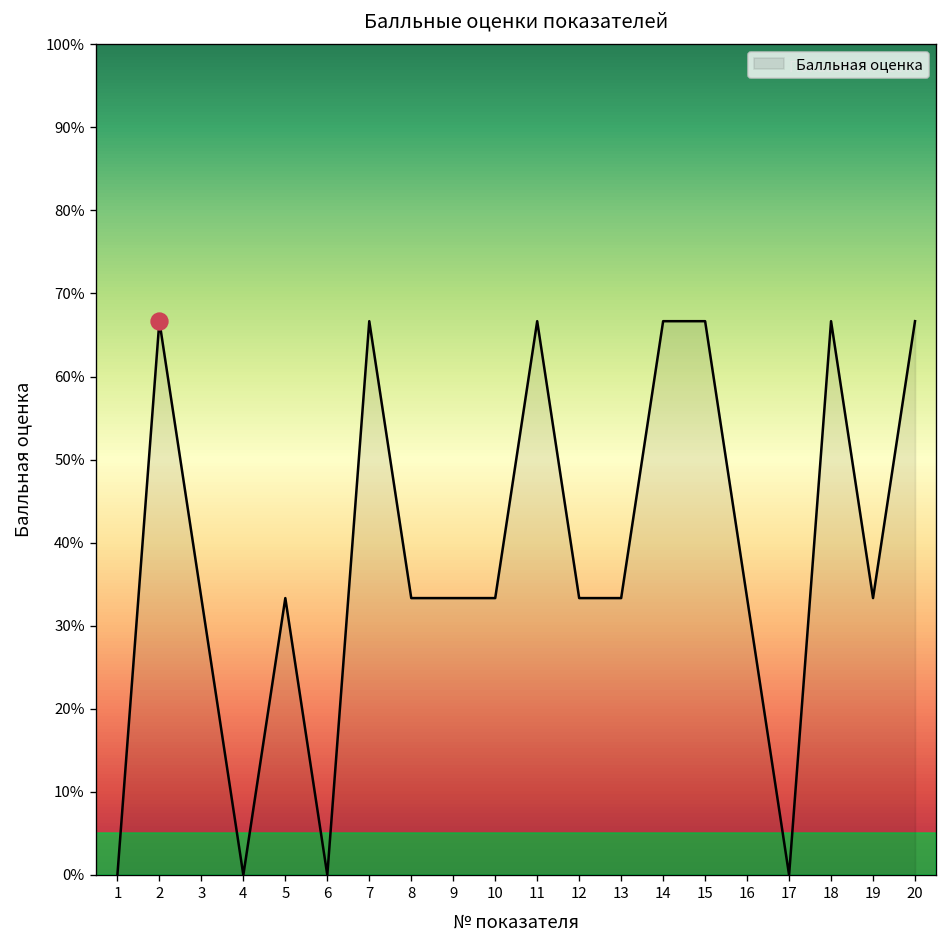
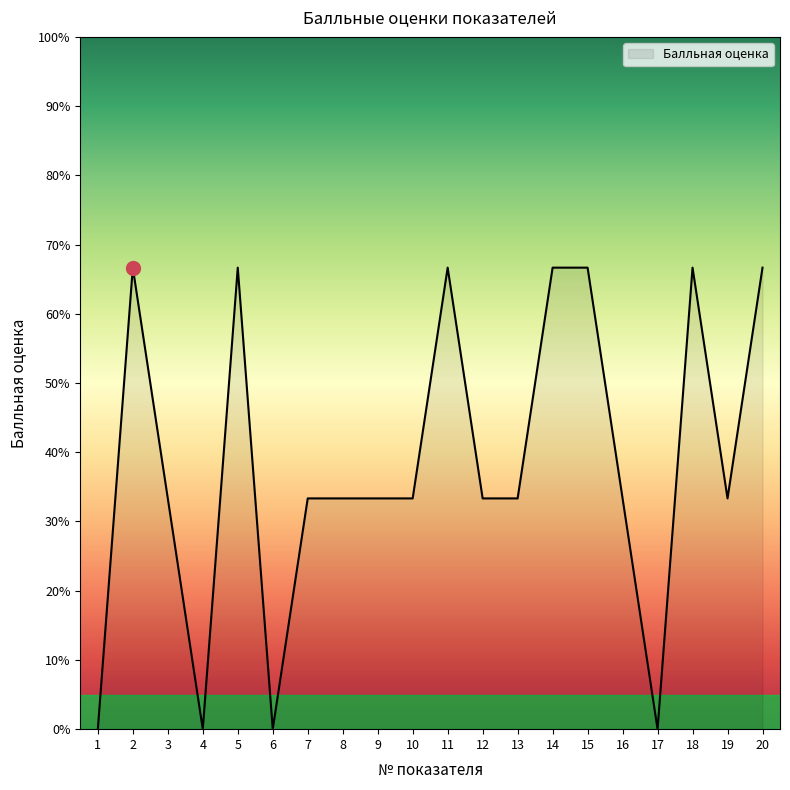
Балльная оценка, 5: 33% -> 67%
Балльная оценка, 7: 67% -> 33%
